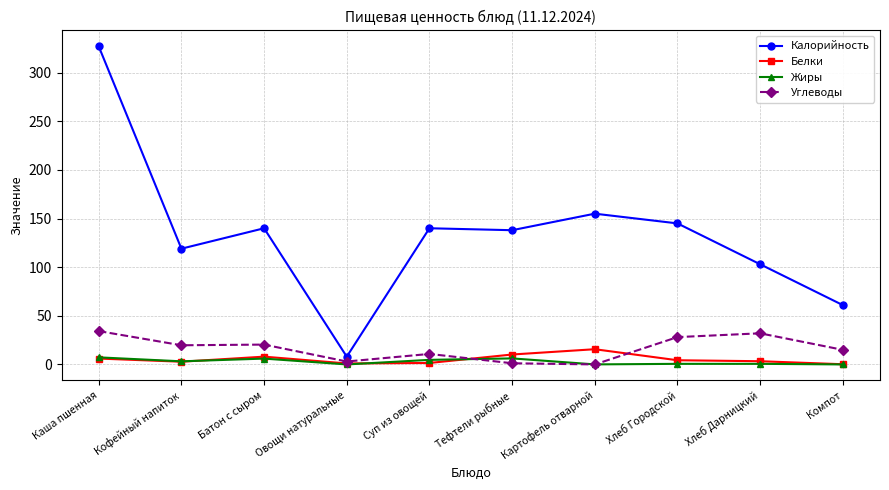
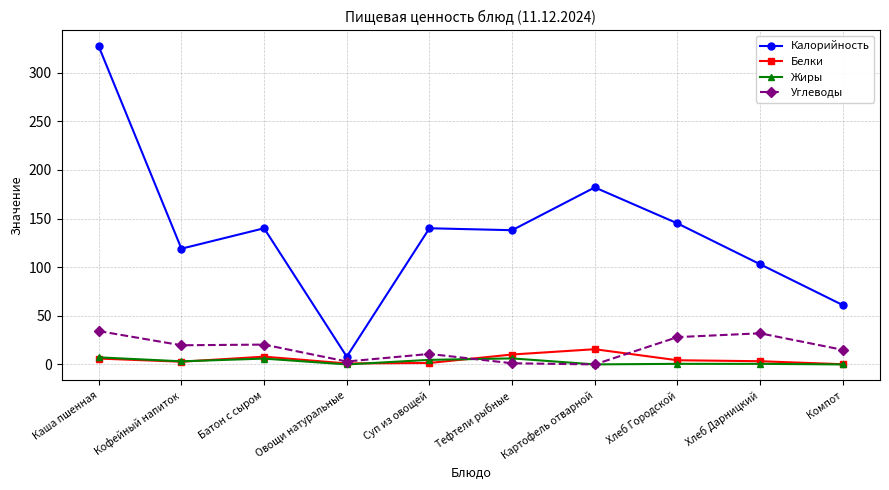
Калорийность, Картофель отварной: 160 -> 180
